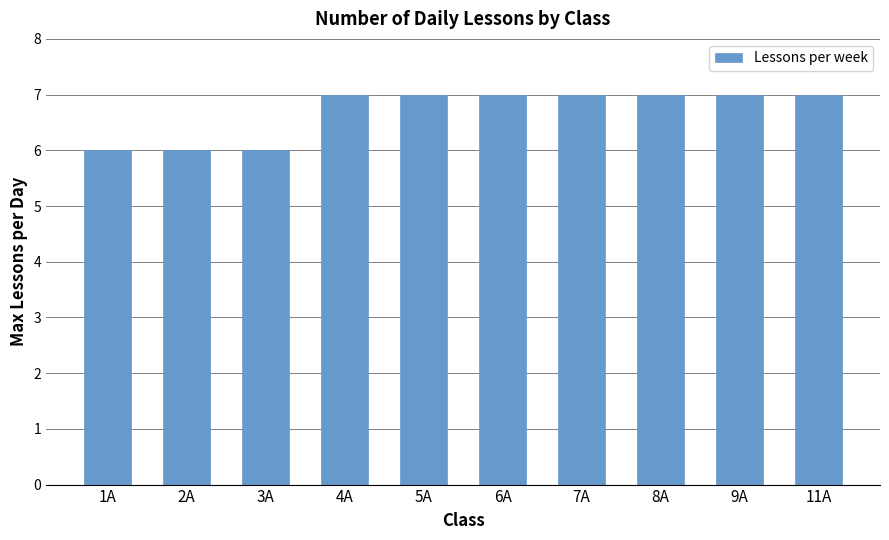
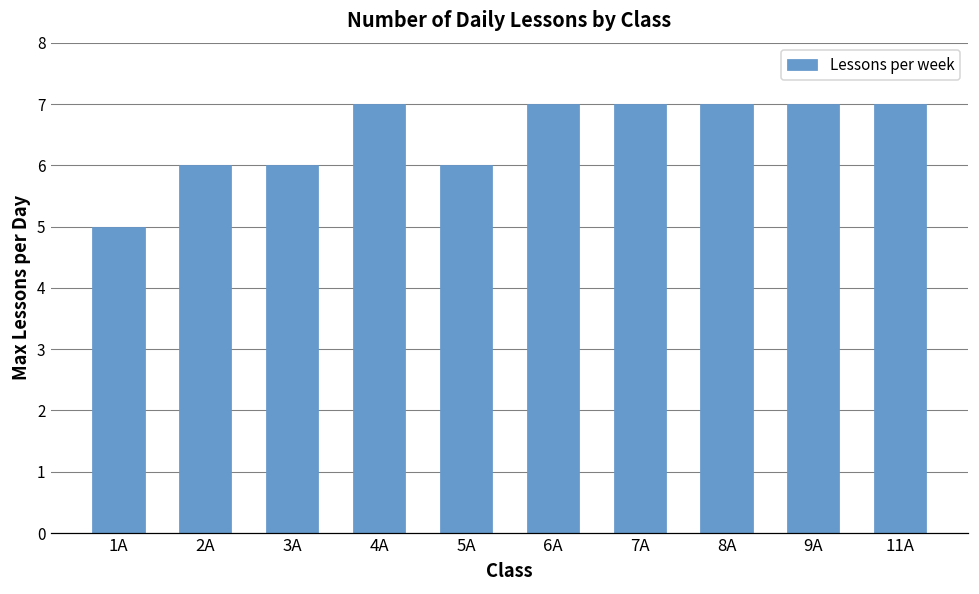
1А: 6 -> 5
5А: 7 -> 6
